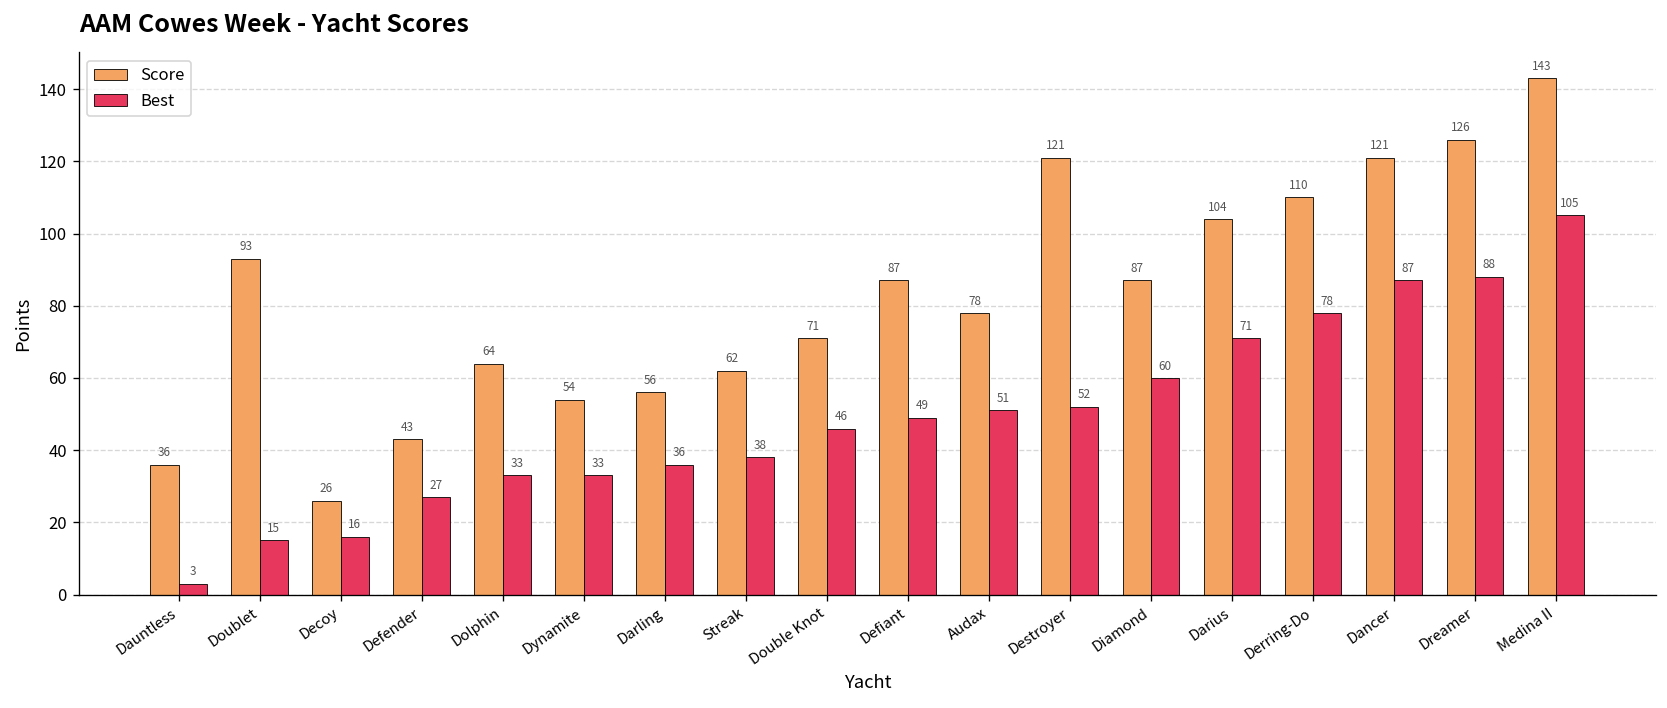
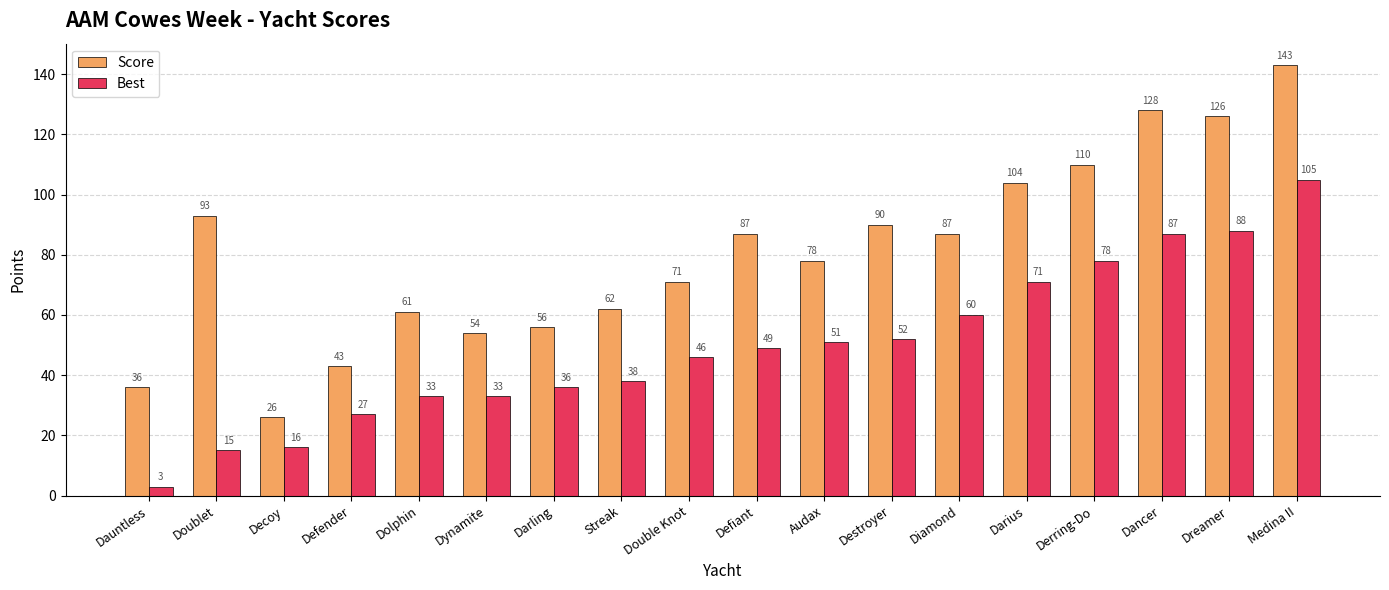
Score, Dolphin: 64 -> 61
Score, Destroyer: 121 -> 90
Score, Dancer: 121 -> 128
